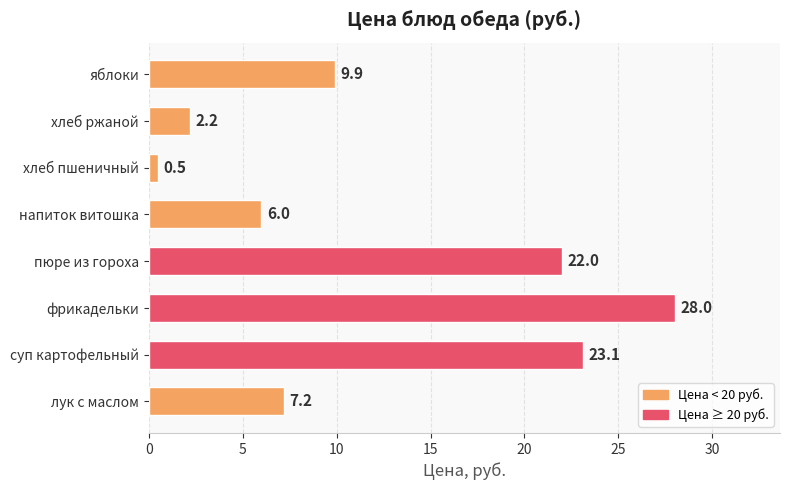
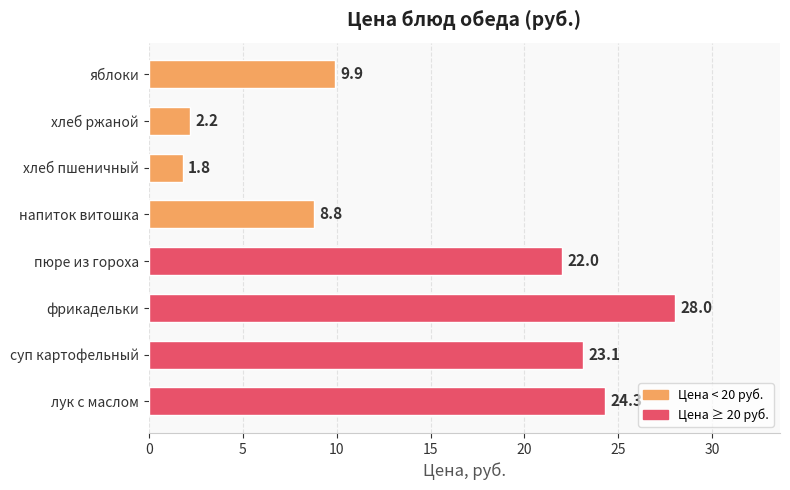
хлеб пшеничный: 0.5 -> 1.8
напиток витошка: 6.0 -> 8.8
лук с маслом: 7.2 -> 24.3
